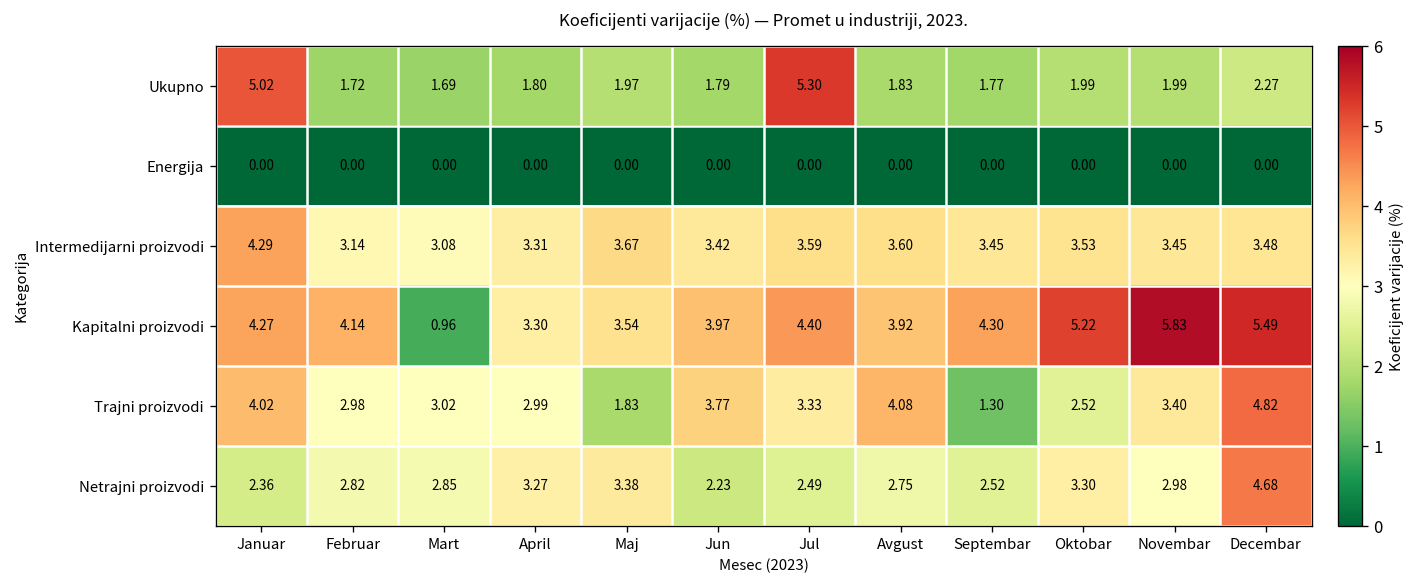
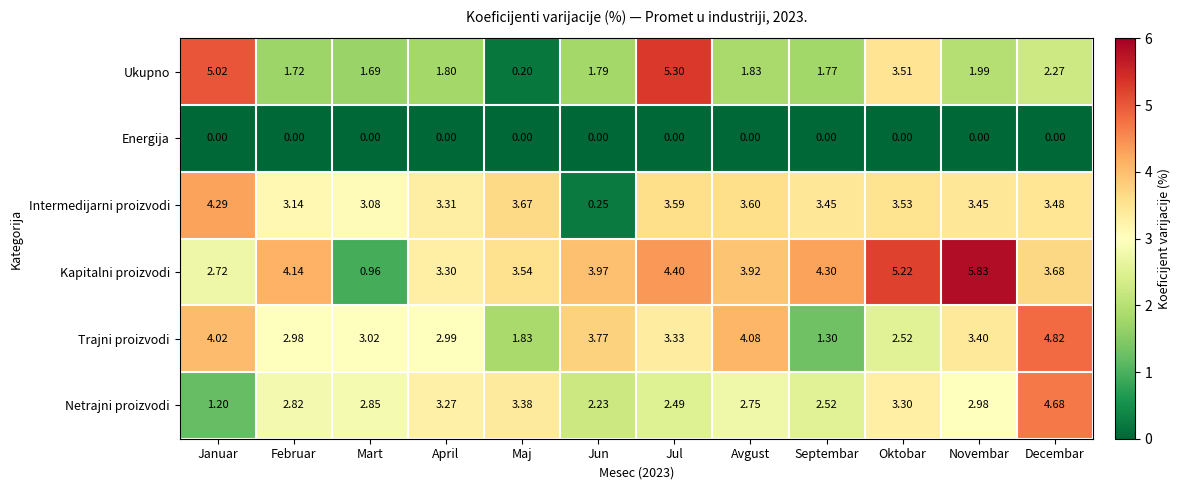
Ukupno, Maj: 1.97 -> 0.20
Ukupno, Oktobar: 1.99 -> 3.51
Intermedijarni proizvodi, Jun: 3.42 -> 0.25
Kapitalni proizvodi, Januar: 4.27 -> 2.72
Kapitalni proizvodi, Decembar: 5.49 -> 3.68
Netrajni proizvodi, Januar: 2.36 -> 1.20
